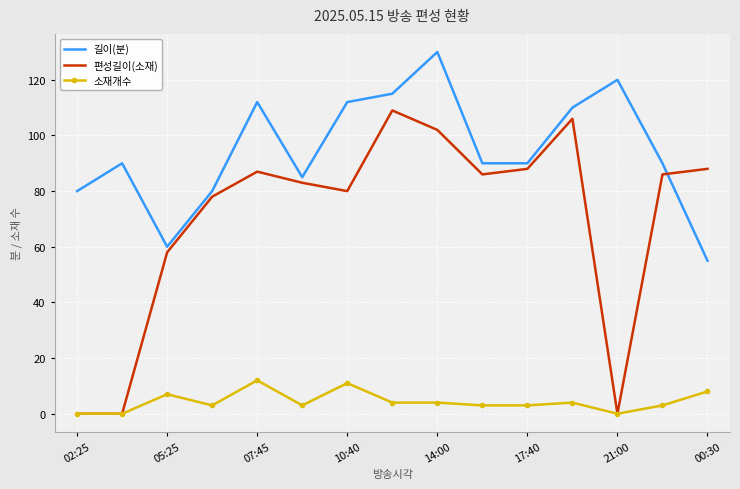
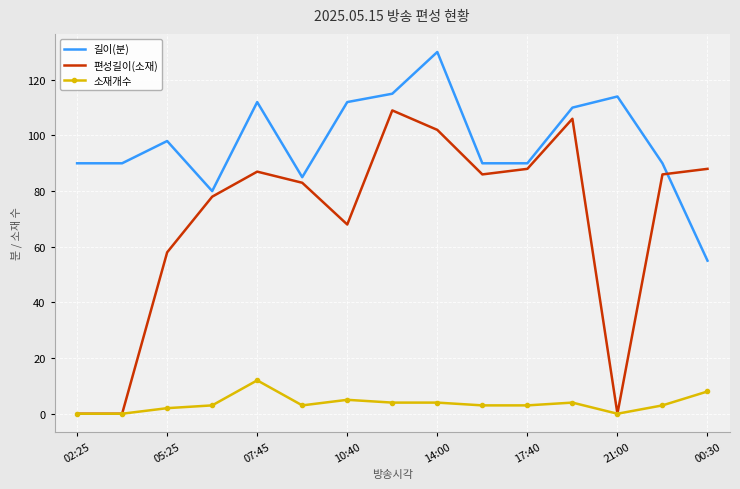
길이(분), 02:25: 80 -> 90
길이(분), 05:25: 60 -> 98
소재개수, 05:25: 7 -> 2
편성길이(소재), 10:40: 80 -> 68
소재개수, 10:40: 11 -> 5
길이(분), 21:00: 120 -> 114
